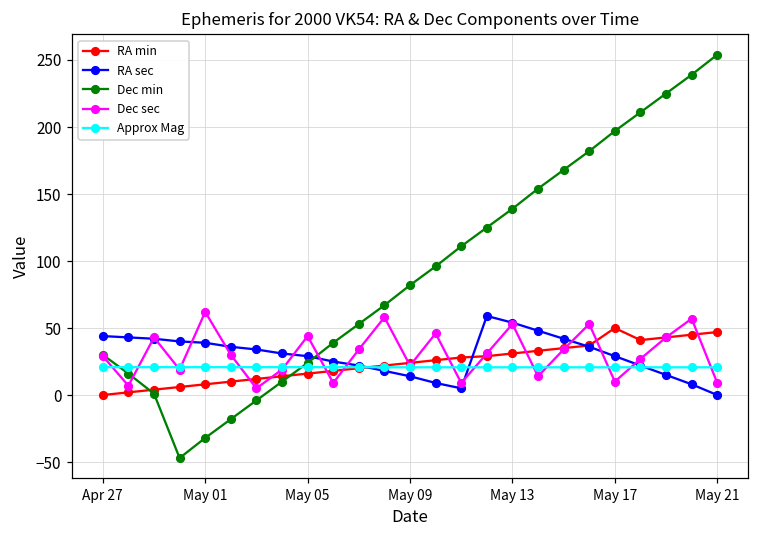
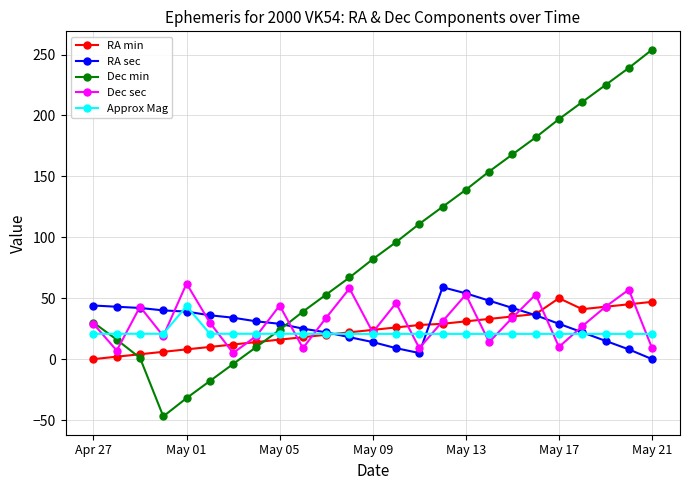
Approx Mag, May 01: 21 -> 44
